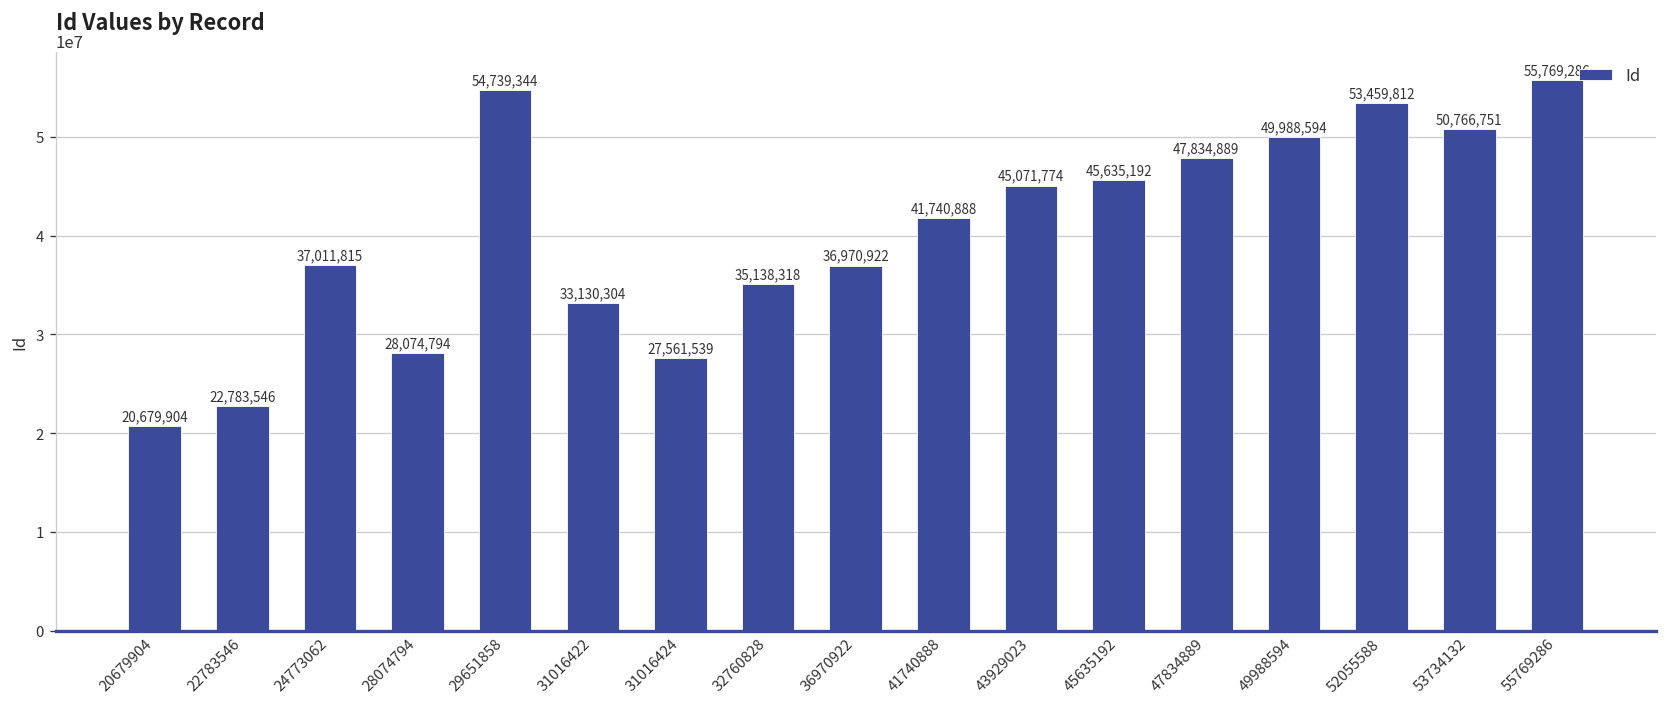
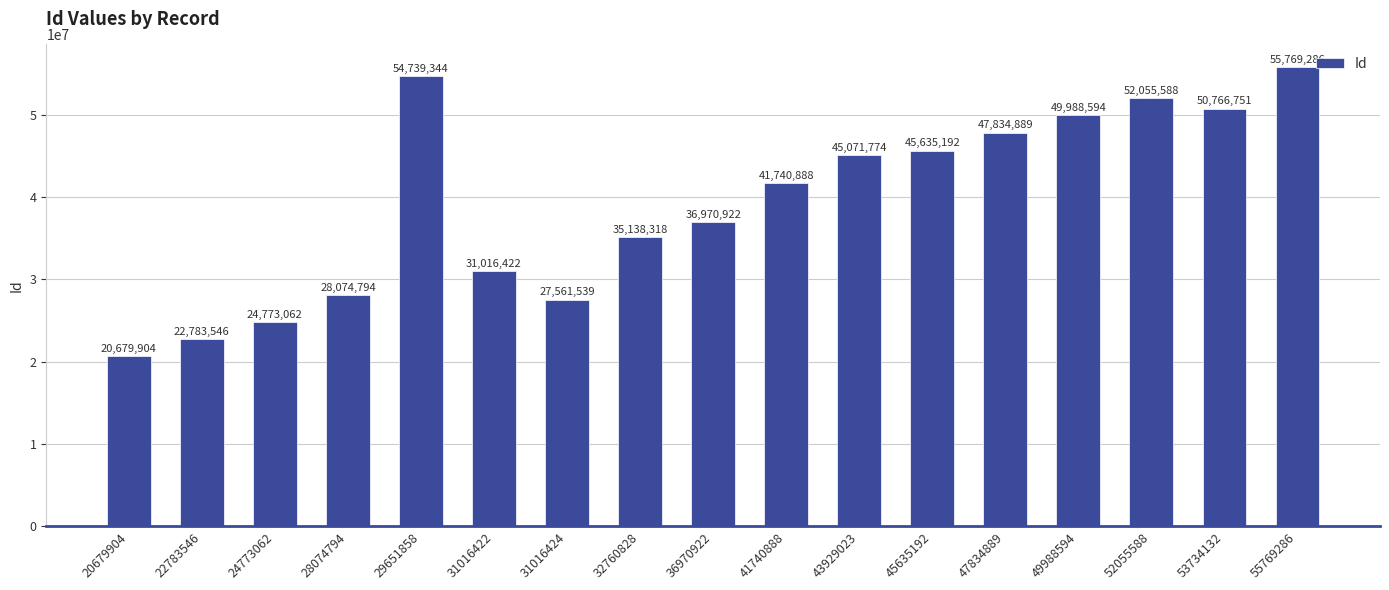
24773062: 37,011,815 -> 24,773,062
31016422: 33,130,304 -> 31,016,422
52055588: 53,459,812 -> 52,055,588
